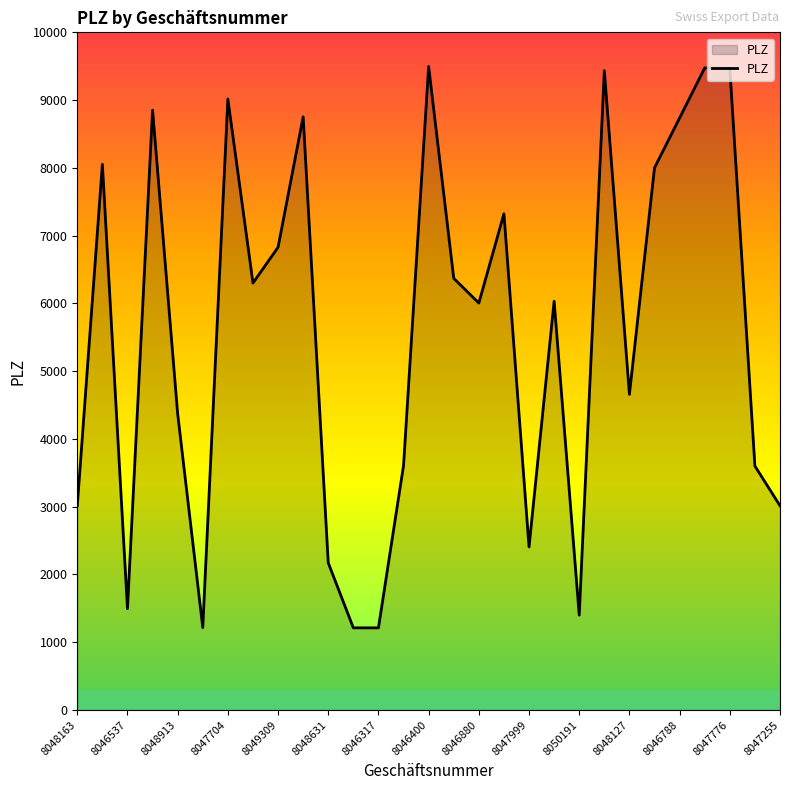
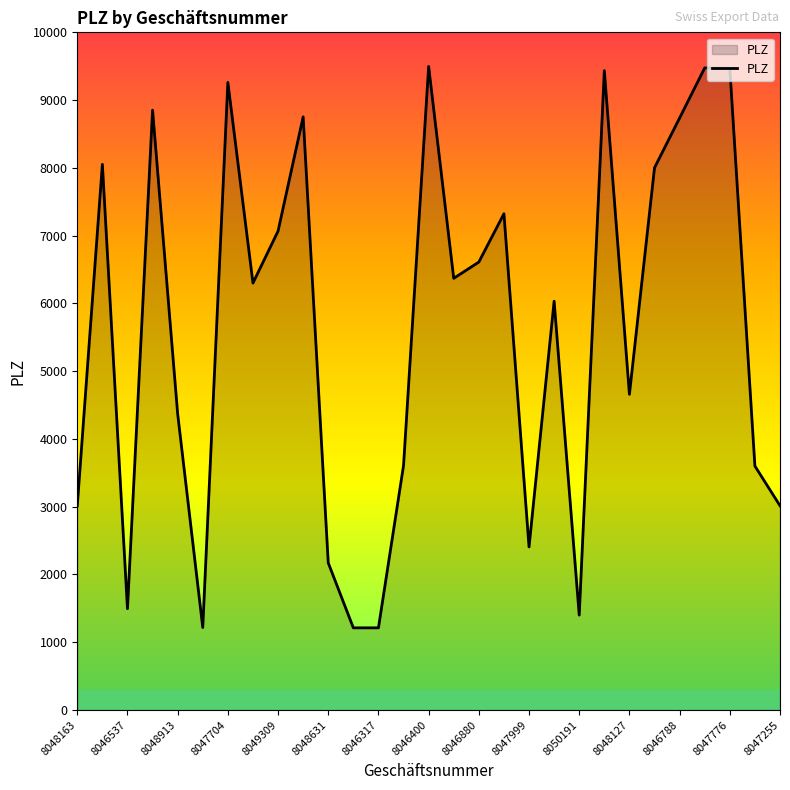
8047704: 9000 -> 9300
8049309: 6800 -> 7100
8046880: 6000 -> 6600
